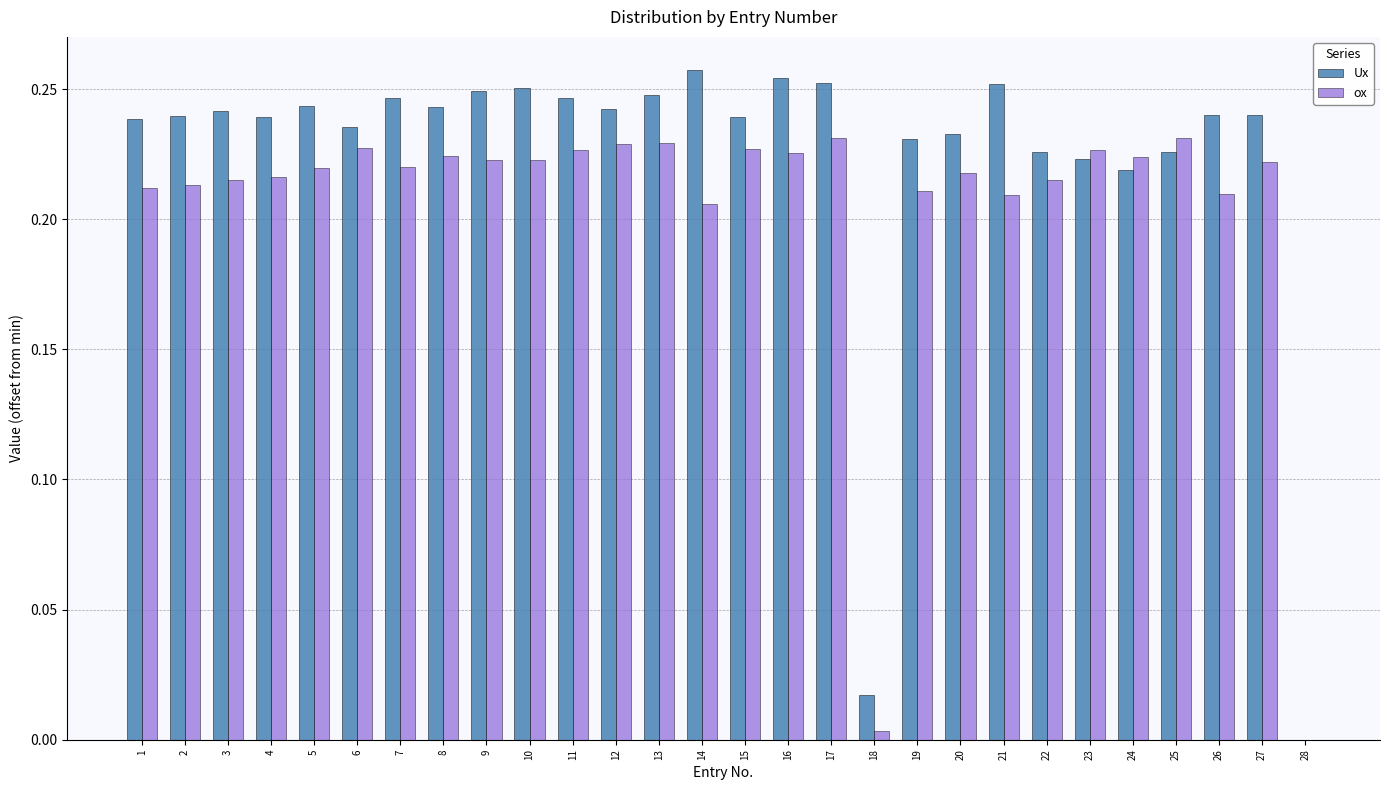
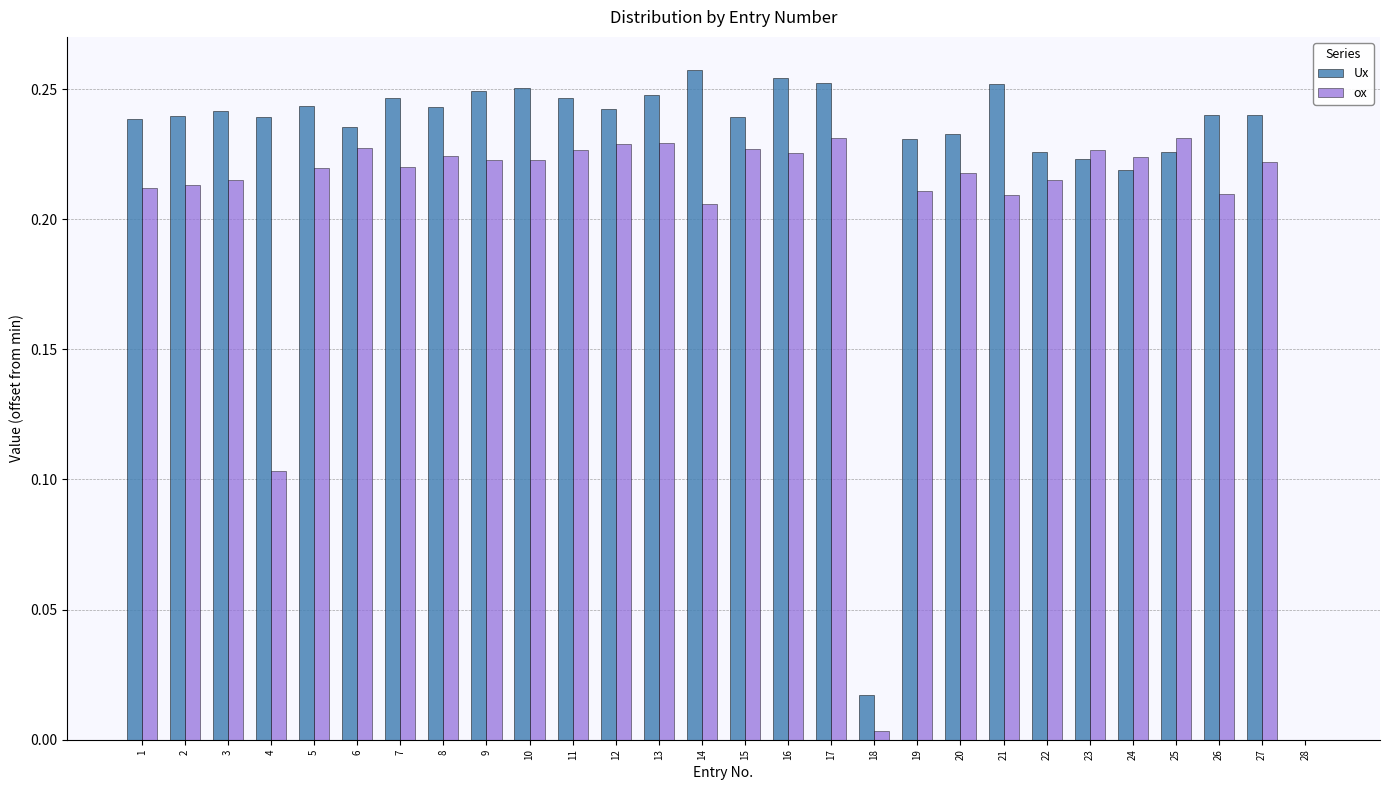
ox, 4: 0.216 -> 0.103
